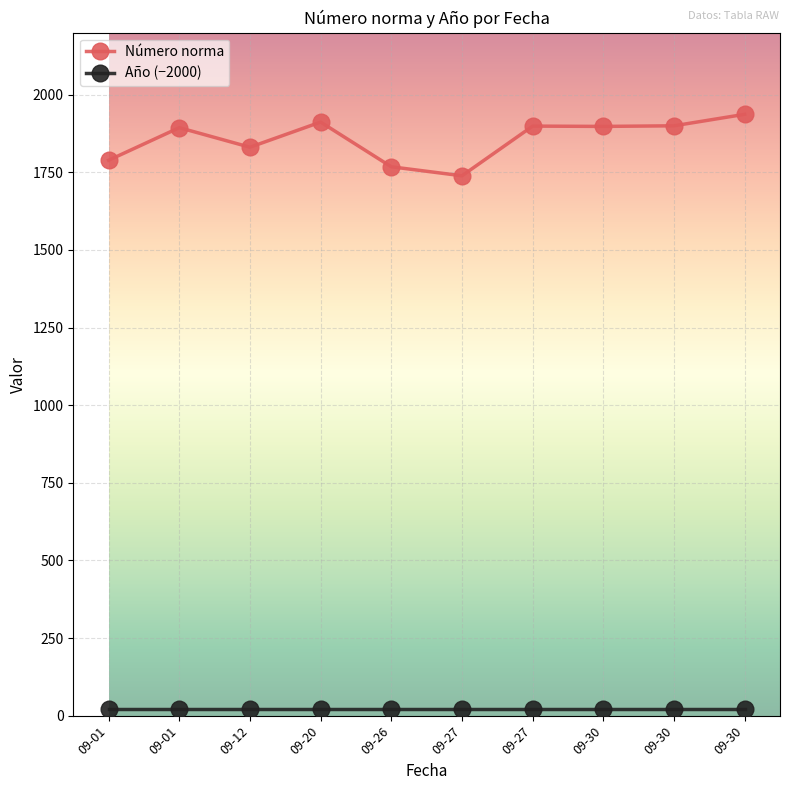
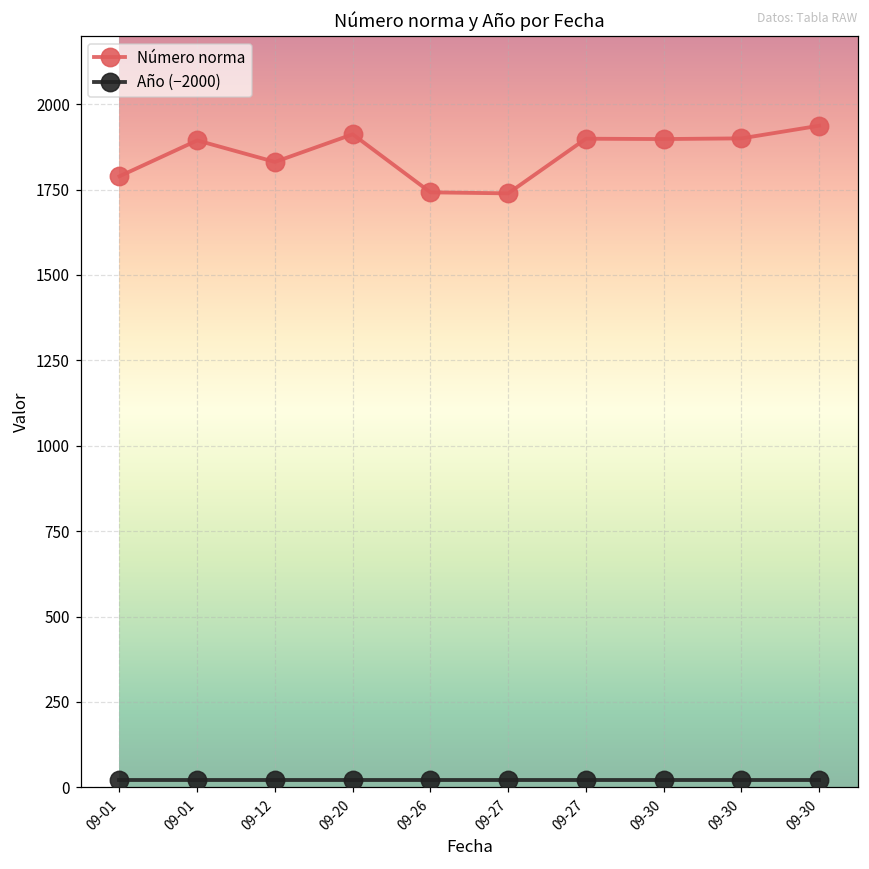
Número norma, 09-26: 1770 -> 1740
